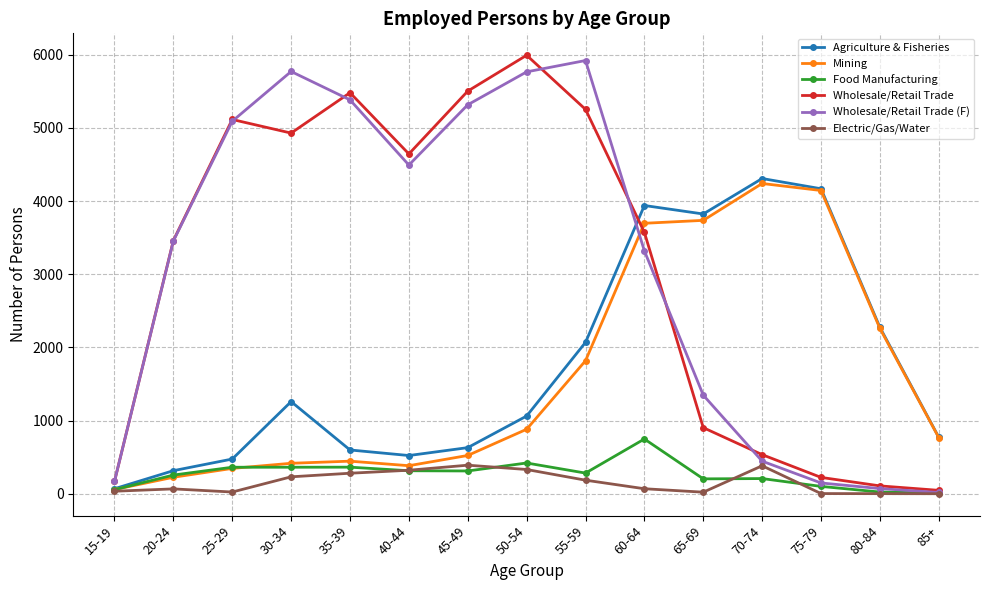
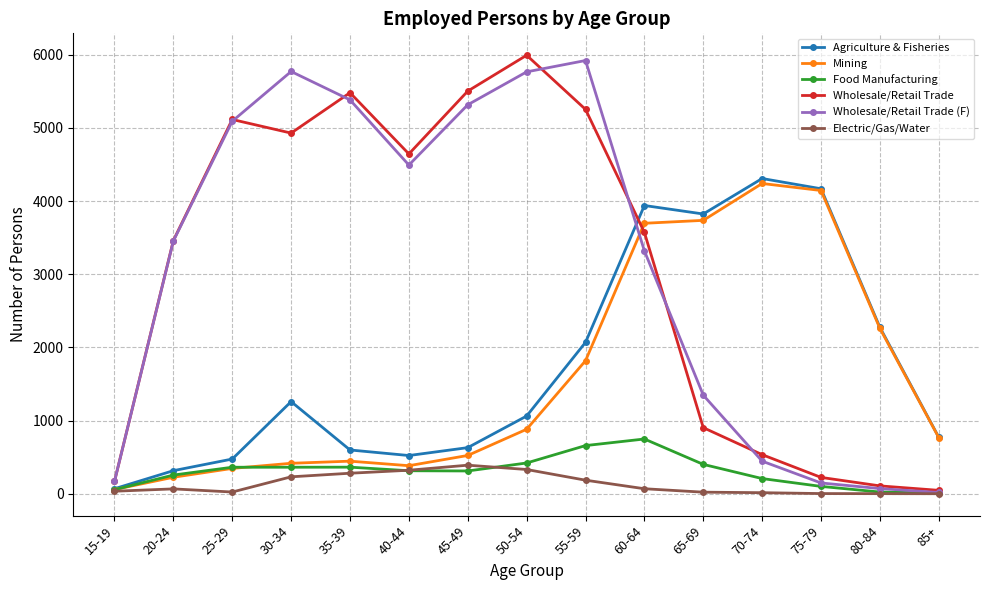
Food Manufacturing, 55-59: 300 -> 700
Food Manufacturing, 65-69: 200 -> 400
Electric/Gas/Water, 70-74: 400 -> 0
